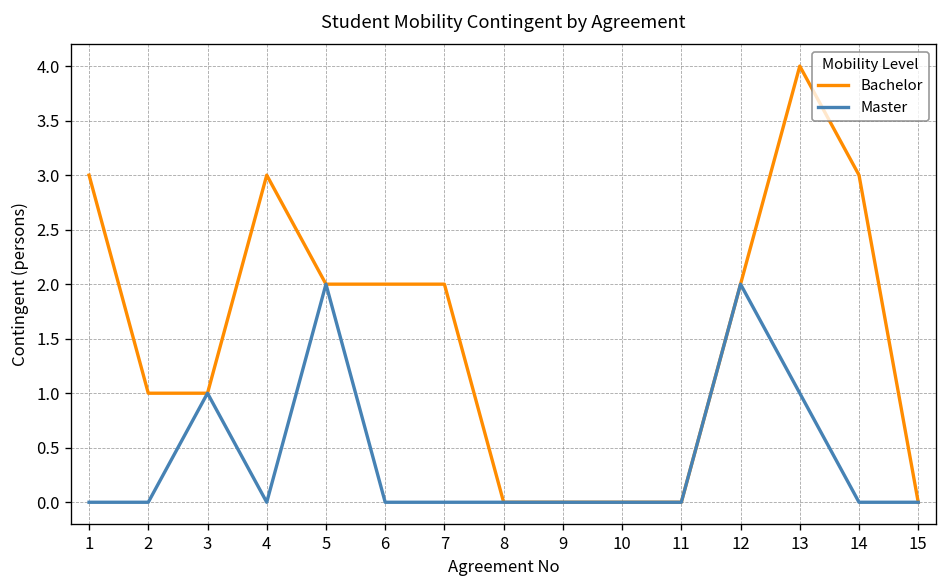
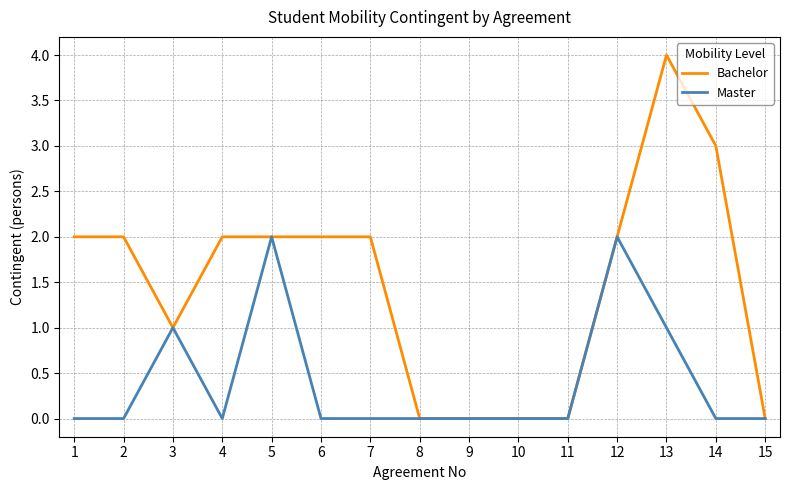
Bachelor, 1: 3 -> 2
Bachelor, 2: 1 -> 2
Bachelor, 4: 3 -> 2
